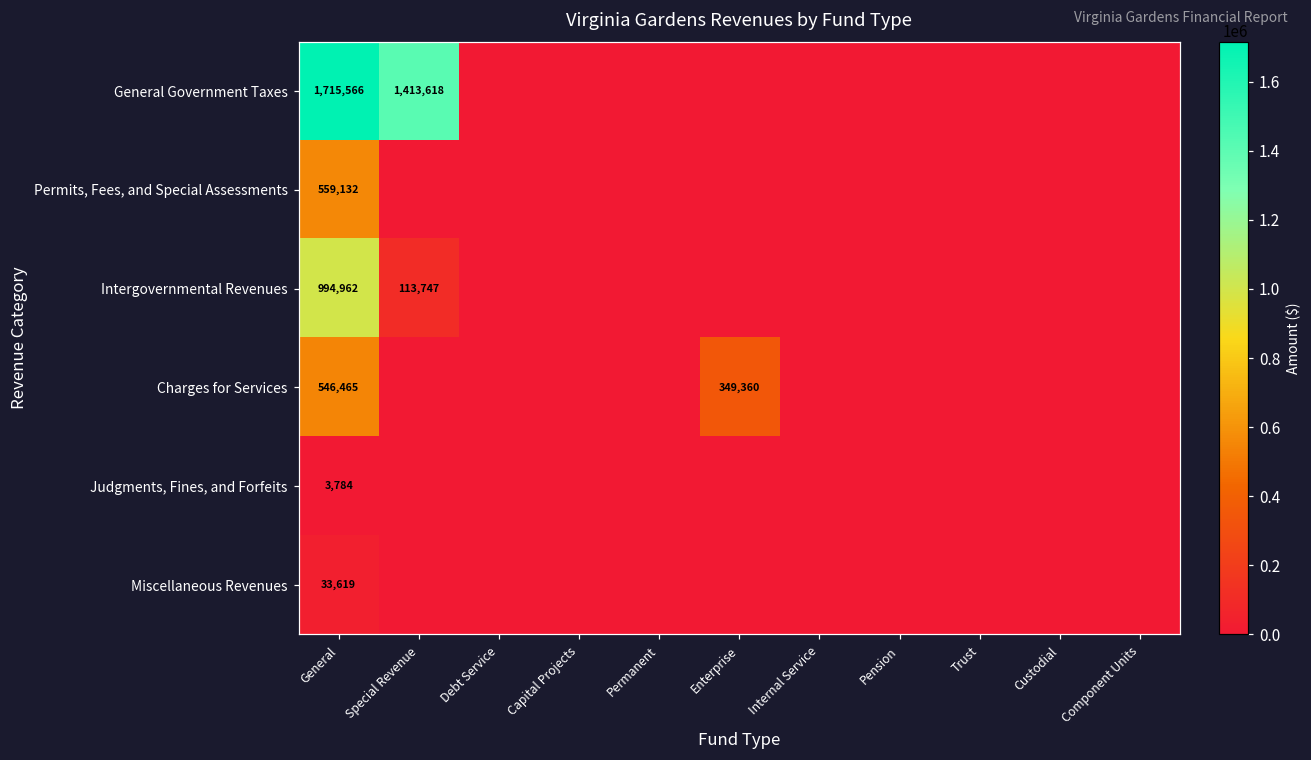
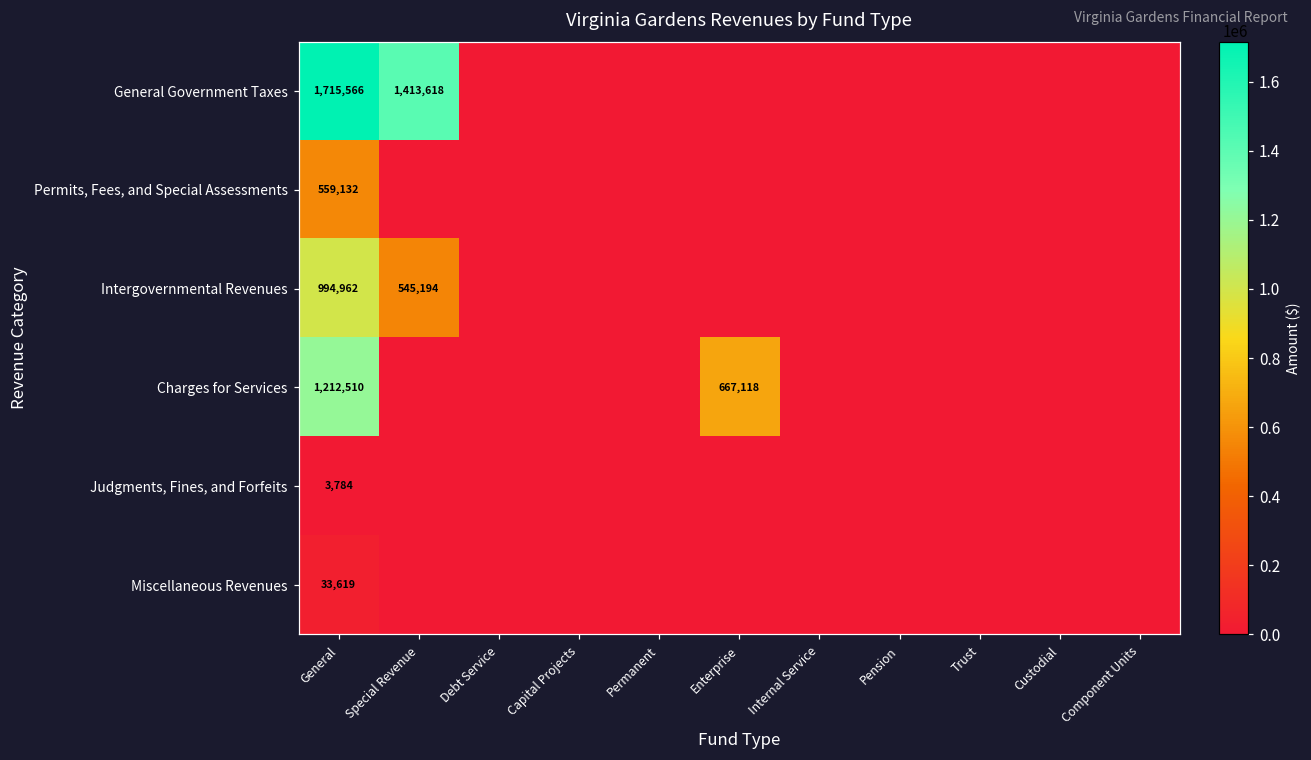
Intergovernmental Revenues, Special Revenue: 113,747 -> 545,194
Charges for Services, General: 546,465 -> 1,212,510
Charges for Services, Enterprise: 349,360 -> 667,118
